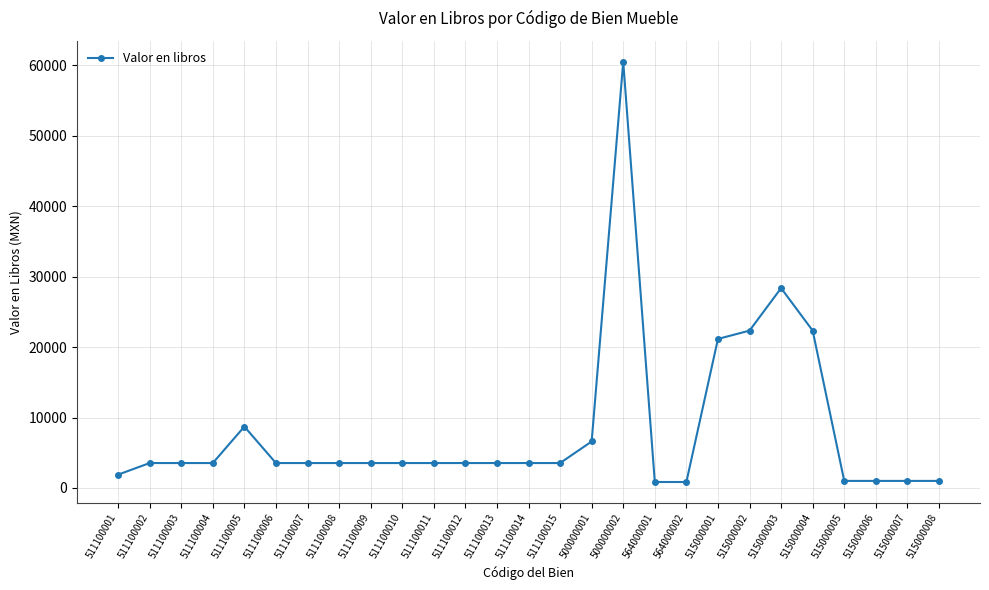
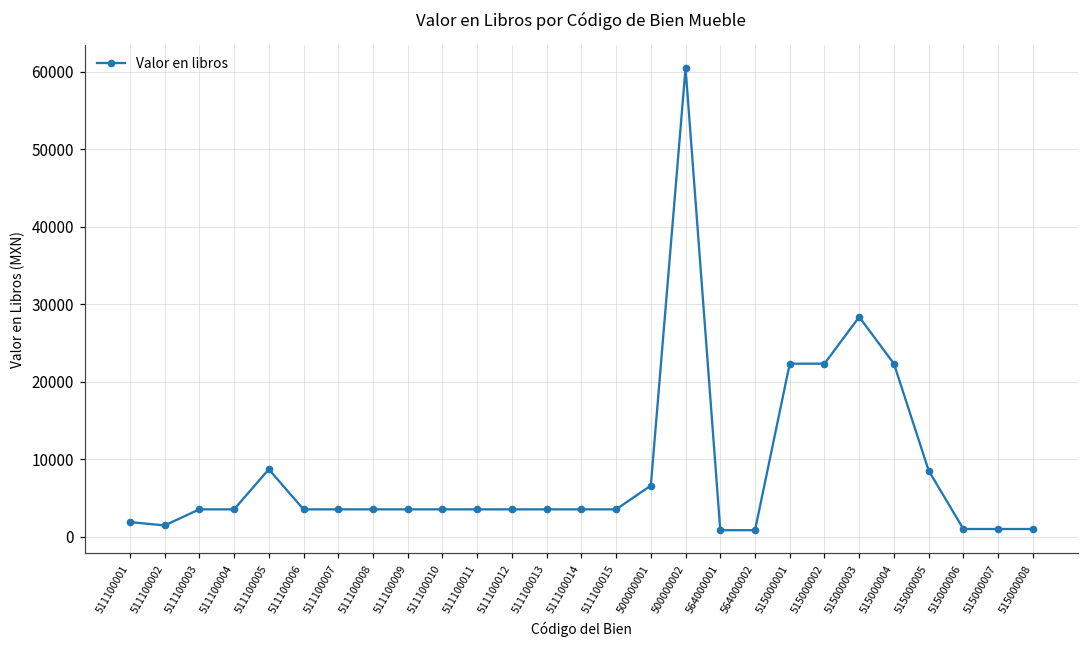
511100002: 4000 -> 1000
515000001: 21000 -> 22000
515000005: 1000 -> 9000
